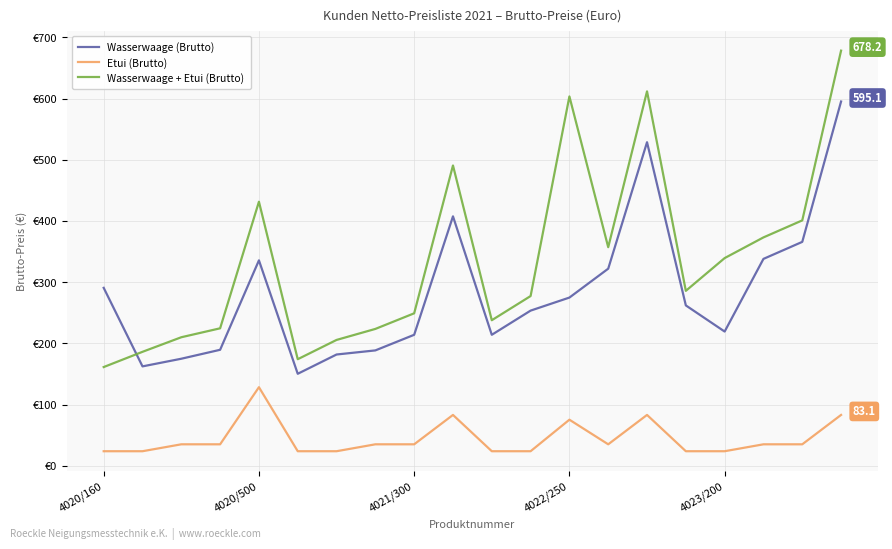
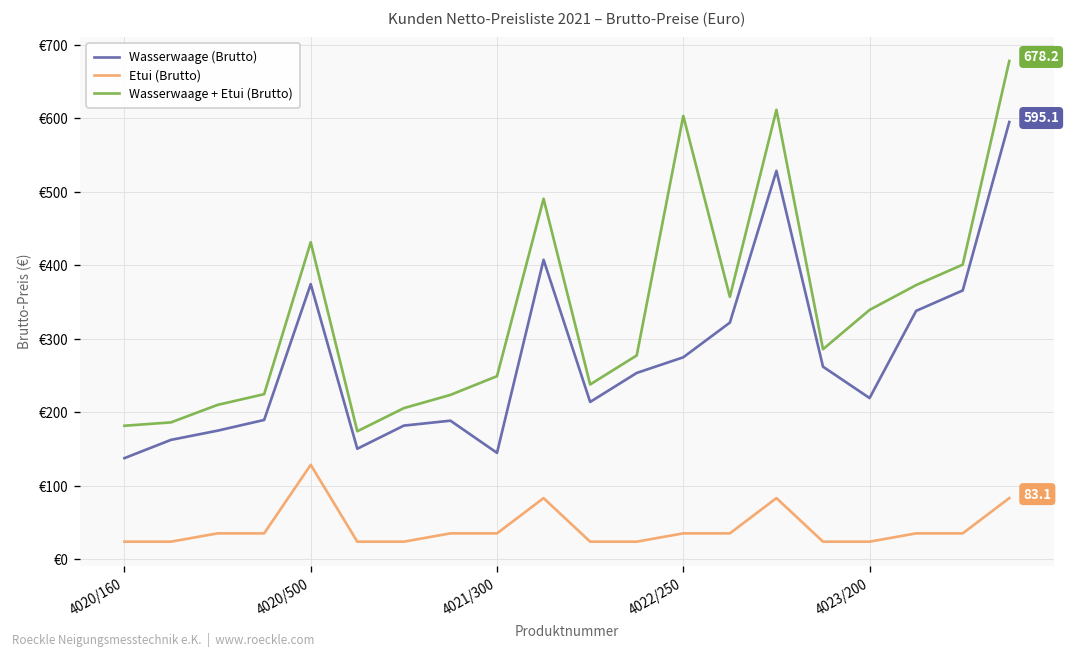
Wasserwaage (Brutto), 4020/160: €290 -> €140
Wasserwaage + Etui (Brutto), 4020/160: €160 -> €180
Wasserwaage (Brutto), 4020/500: €340 -> €370
Wasserwaage (Brutto), 4021/300: €210 -> €140
Etui (Brutto), 4022/250: €80 -> €40
